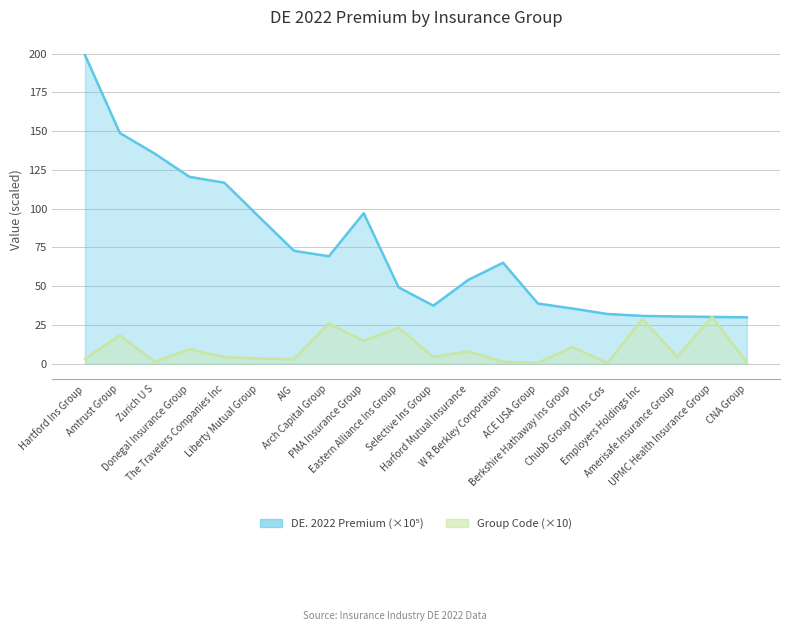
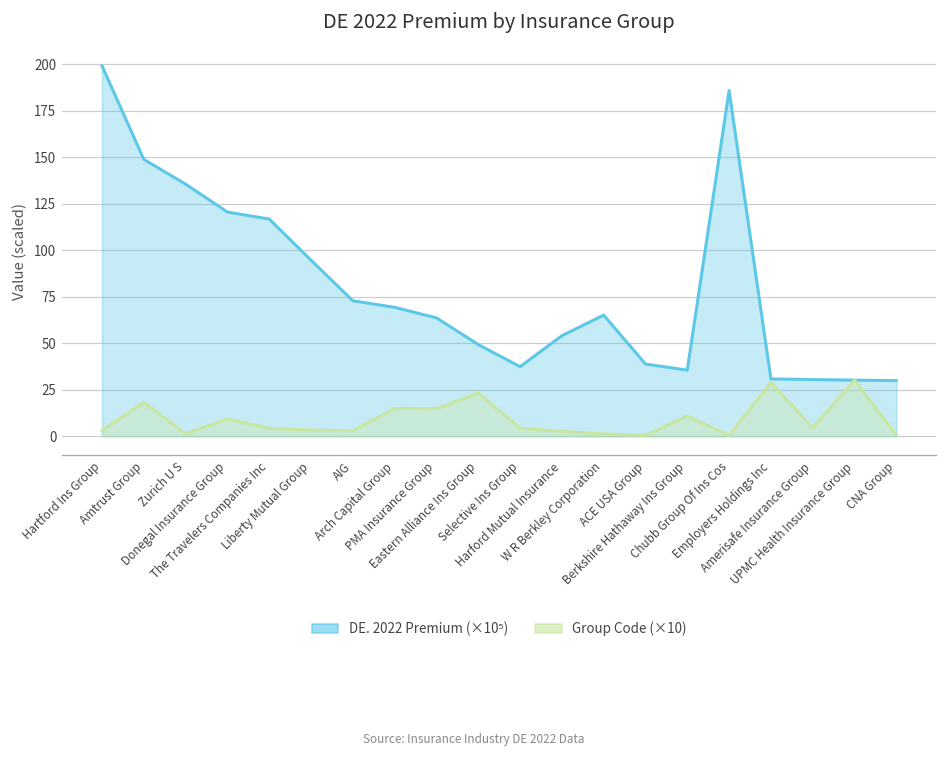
Group Code (×10), Arch Capital Group: 26 -> 15
DE. 2022 Premium (×10⁵), PMA Insurance Group: 97 -> 64
Group Code (×10), Harford Mutual Insurance: 8 -> 3
DE. 2022 Premium (×10⁵), Chubb Group Of Ins Cos: 32 -> 186
